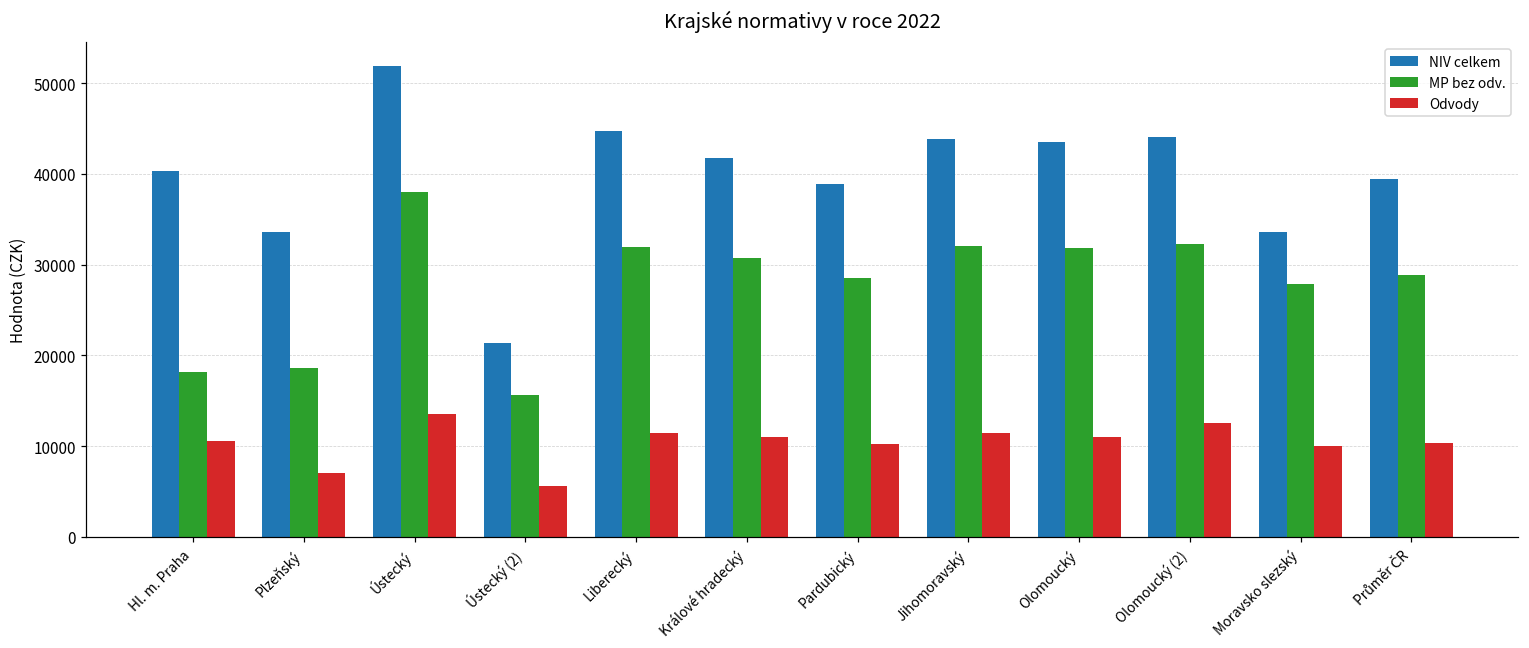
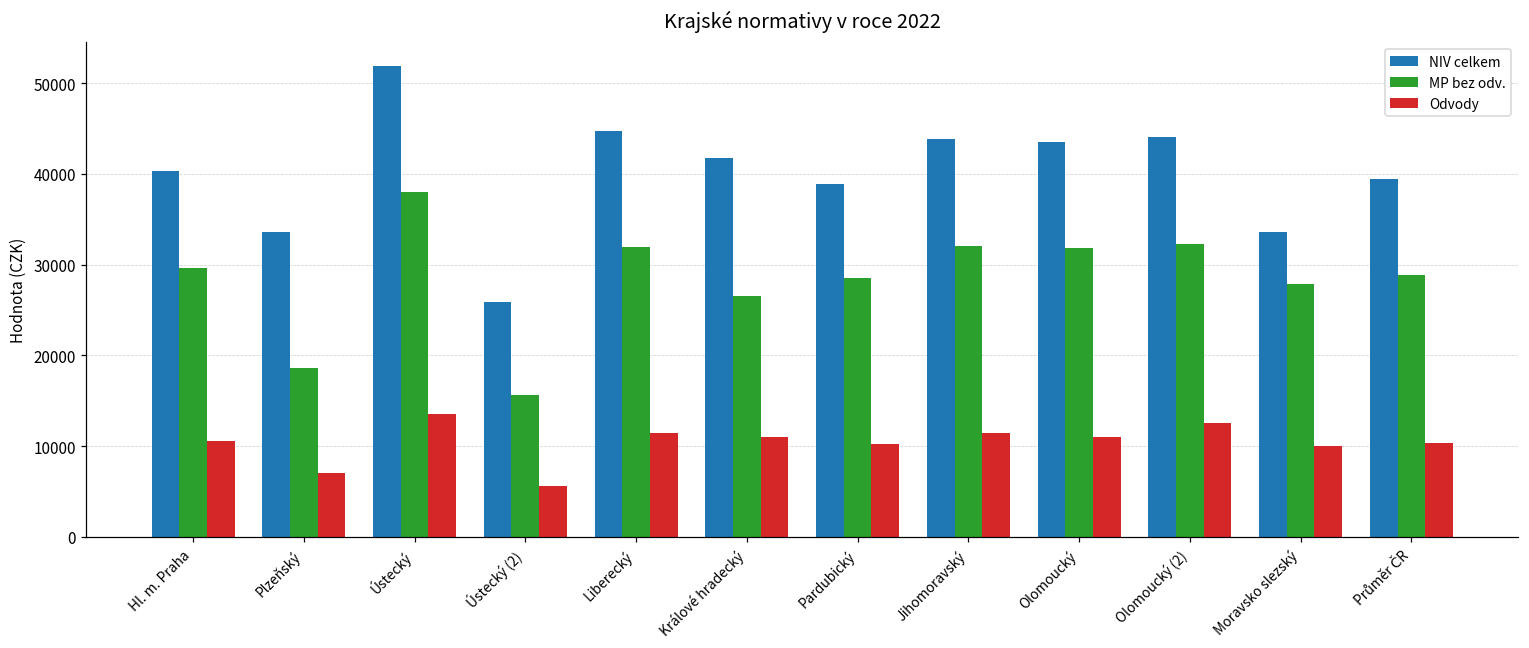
MP bez odv., Hl. m. Praha: 18000 -> 30000
NIV celkem, Ústecký (2): 21000 -> 26000
MP bez odv., Králové hradecký: 31000 -> 27000
